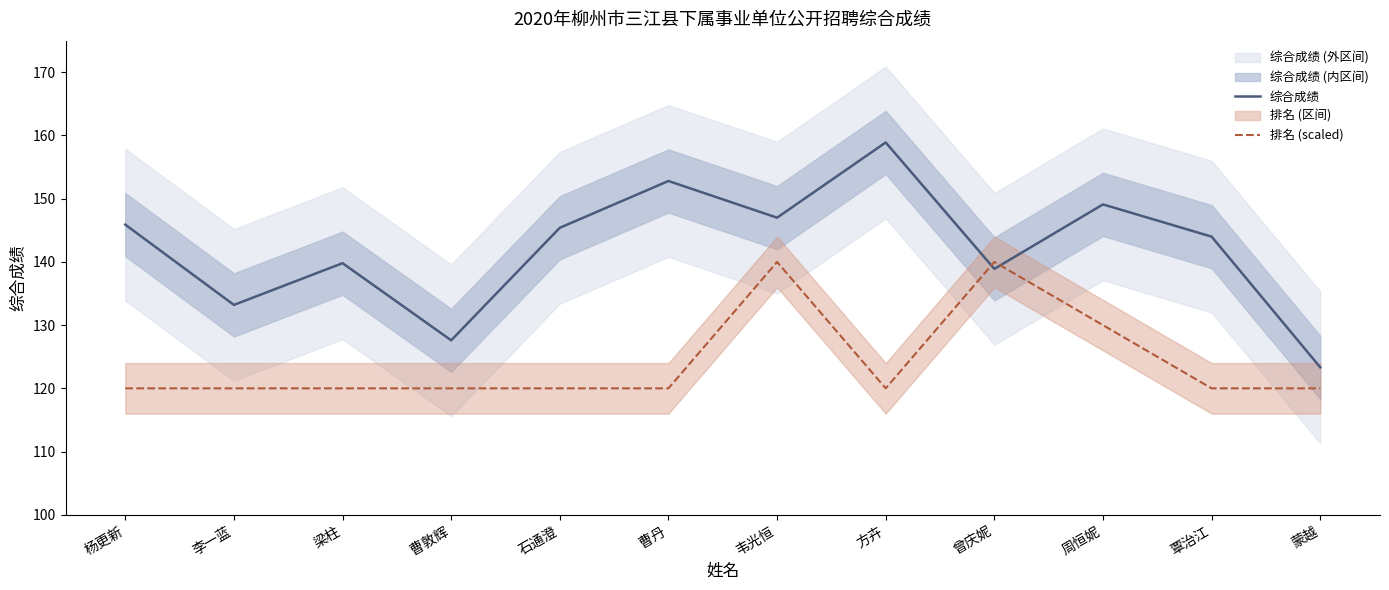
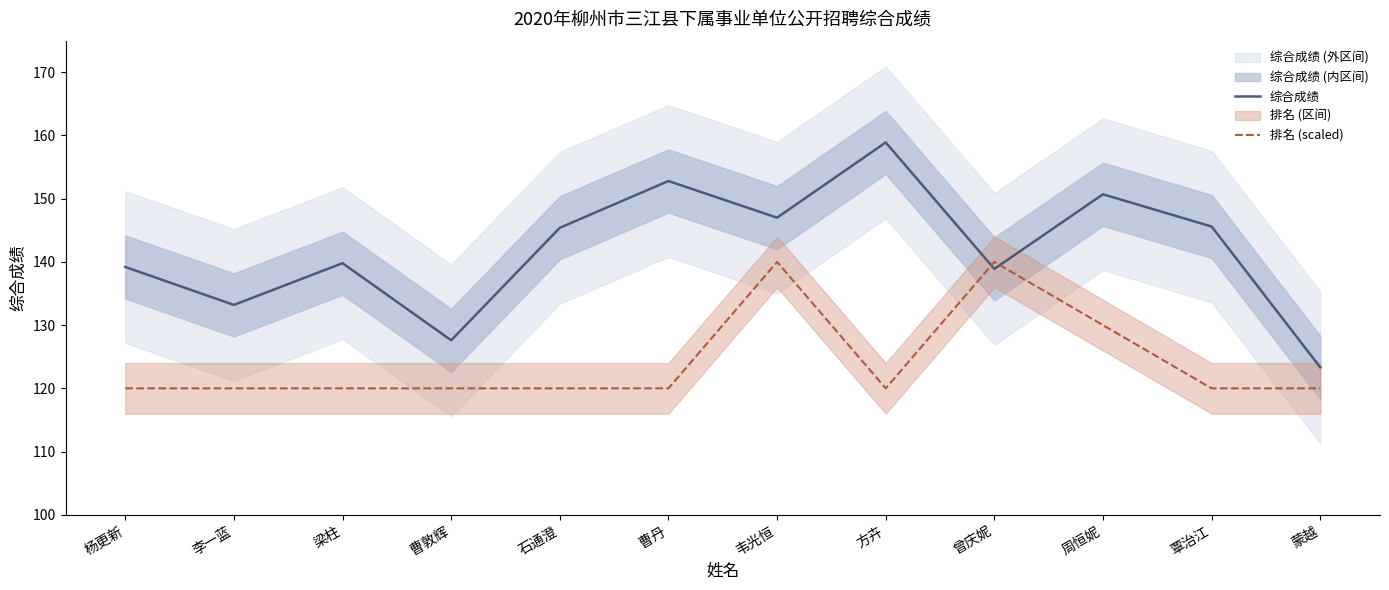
综合成绩, 杨更新: 146 -> 139
综合成绩, 周恒妮: 149 -> 151
综合成绩, 覃治江: 144 -> 146
